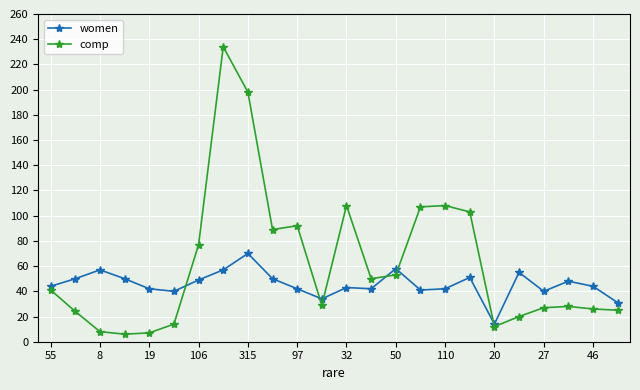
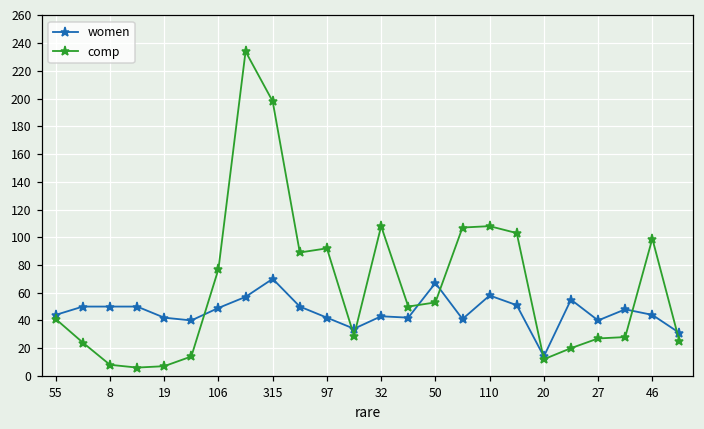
women, 8: 57 -> 50
women, 50: 58 -> 67
women, 110: 42 -> 58
comp, 46: 26 -> 99
